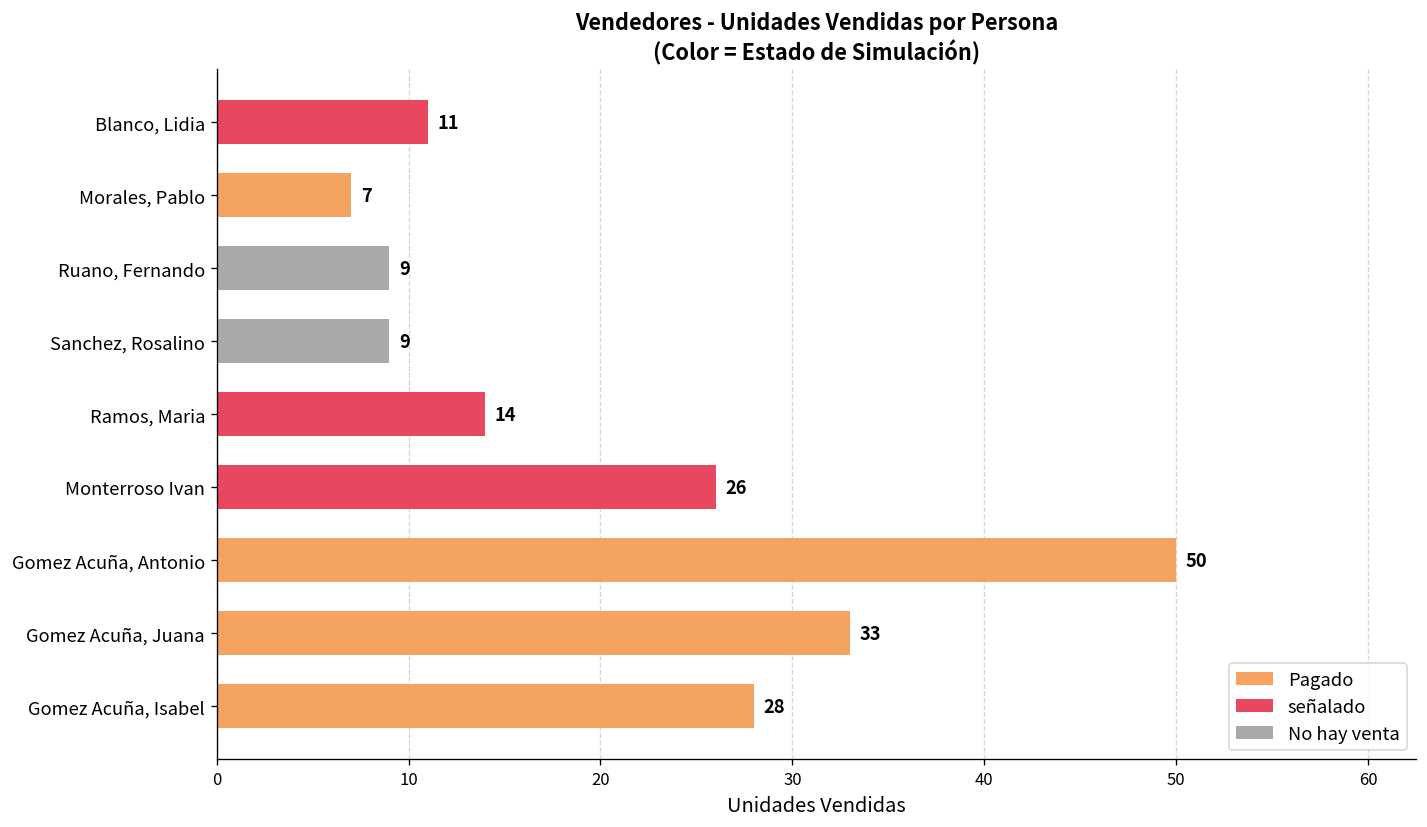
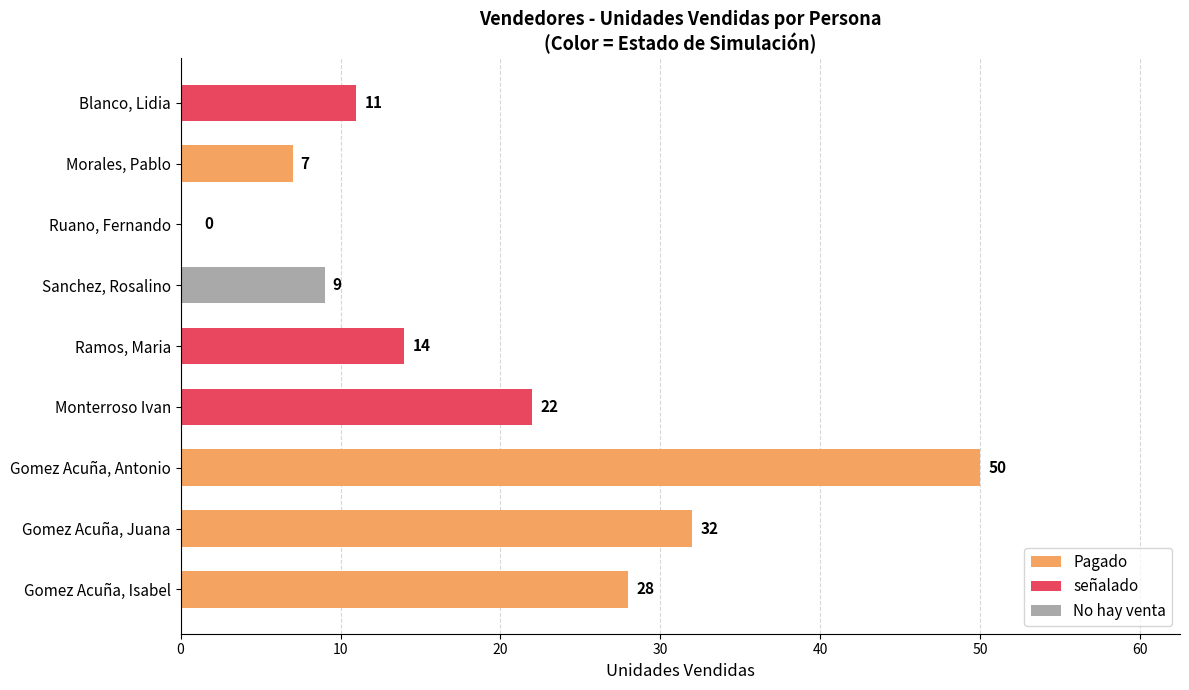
Ruano, Fernando: 9 -> 0
Monterroso Ivan: 26 -> 22
Gomez Acuña, Juana: 33 -> 32
